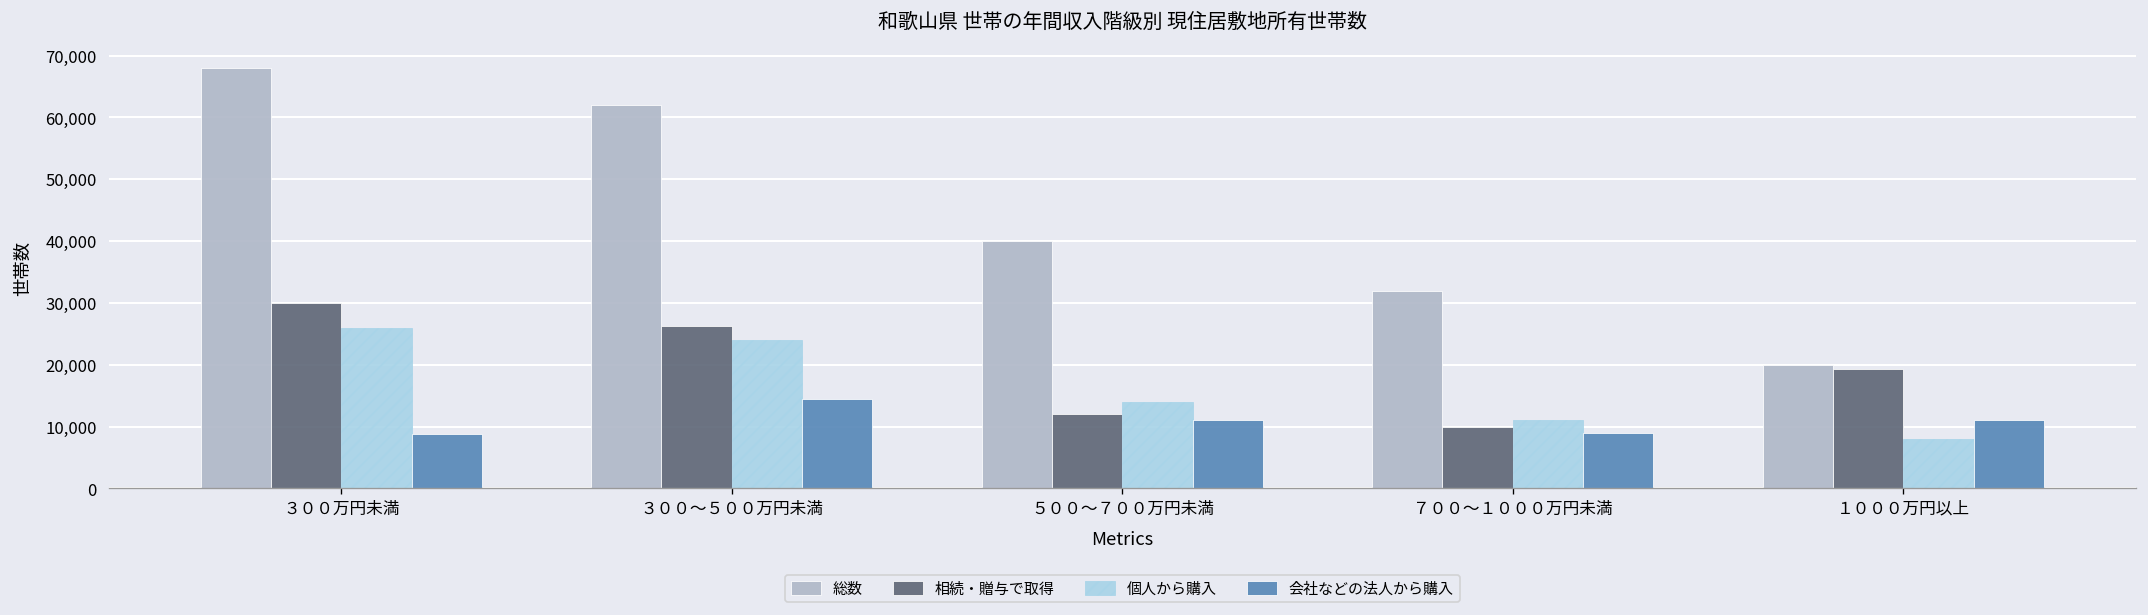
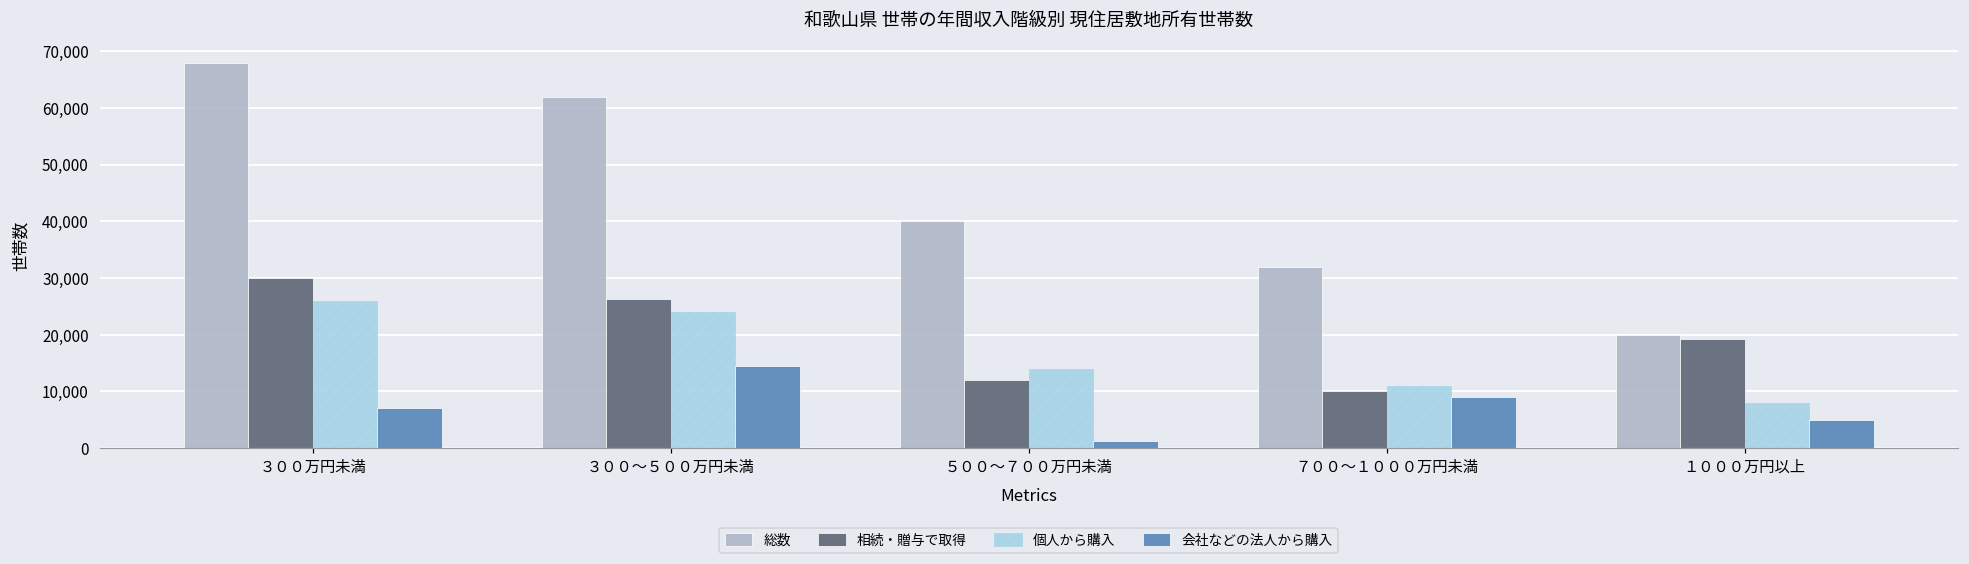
会社などの法人から購入, ３００万円未満: 9,000 -> 7,000
会社などの法人から購入, ５００～７００万円未満: 11,000 -> 1,000
会社などの法人から購入, １０００万円以上: 11,000 -> 5,000
